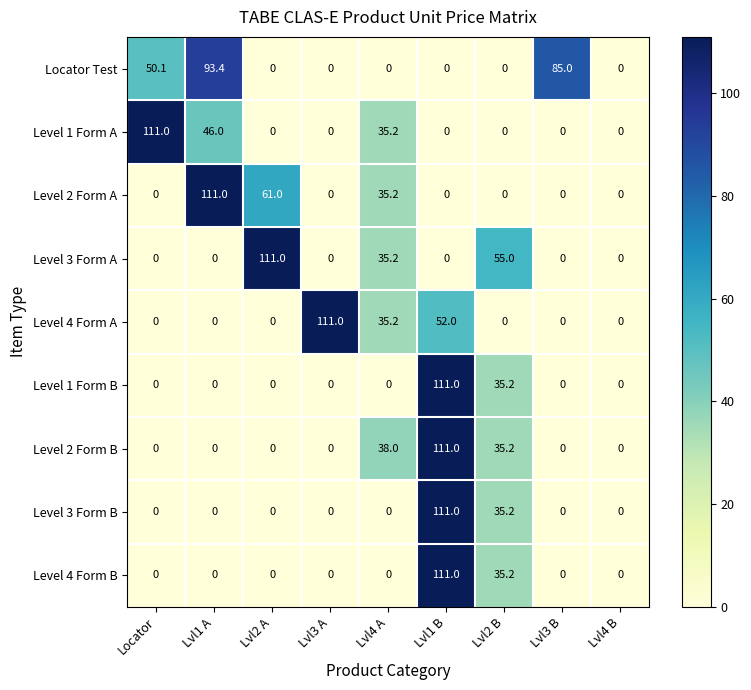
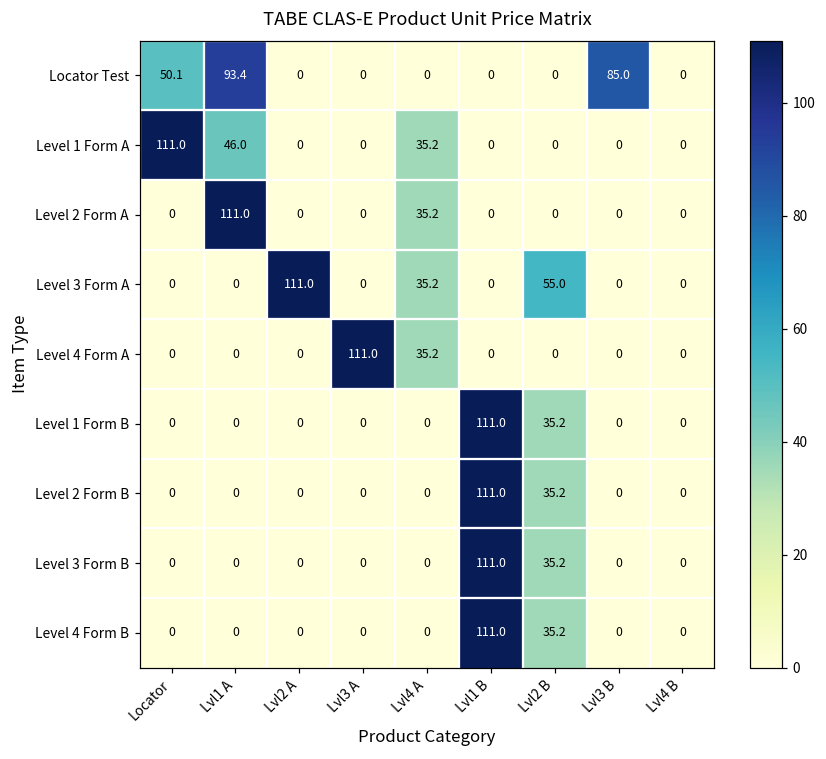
Level 2 Form A, Lvl2 A: 61.0 -> 0
Level 4 Form A, Lvl1 B: 52.0 -> 0
Level 2 Form B, Lvl4 A: 38.0 -> 0
